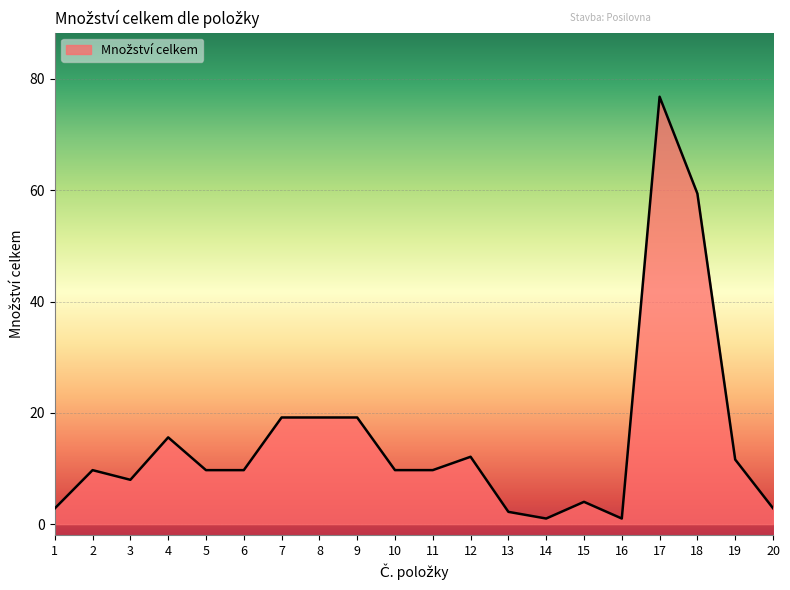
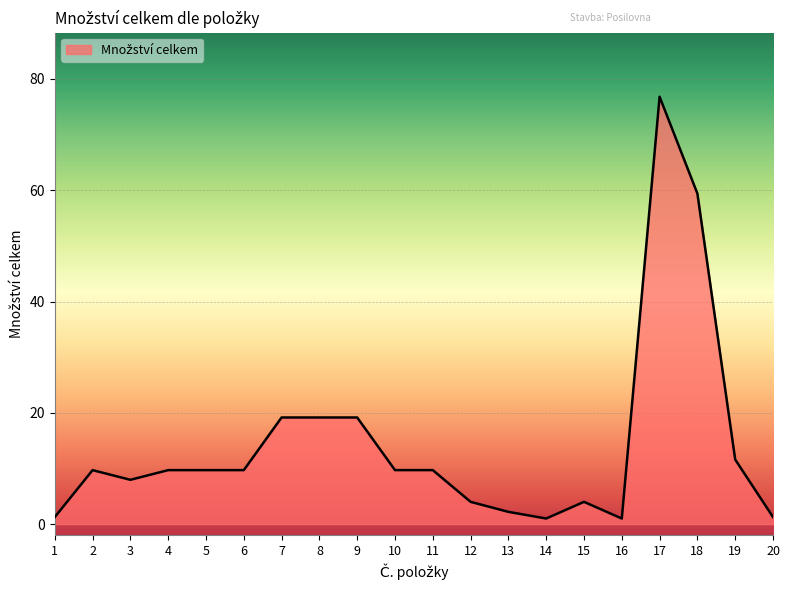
1: 3 -> 1
4: 16 -> 10
12: 12 -> 4
20: 3 -> 1
